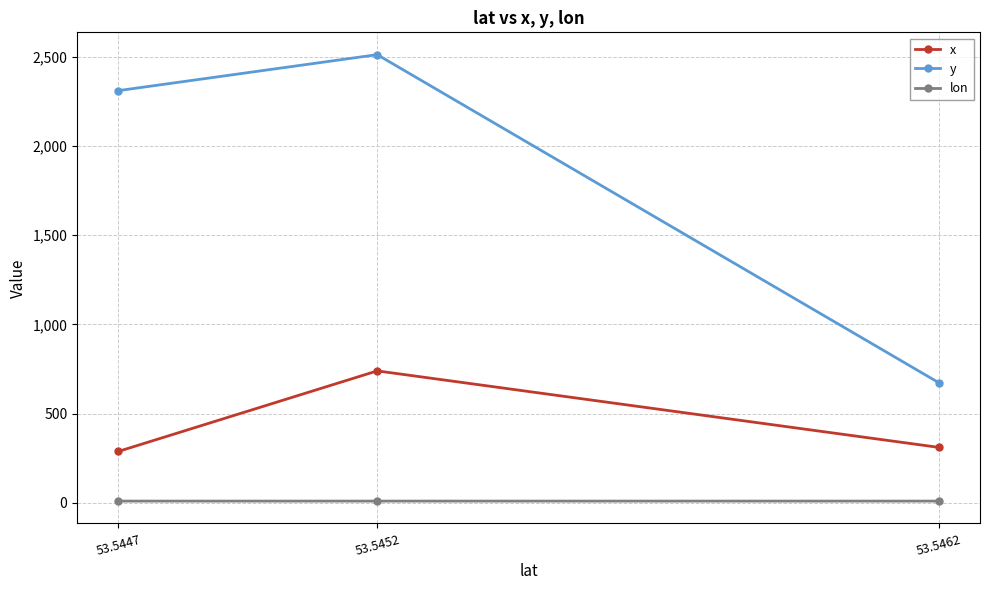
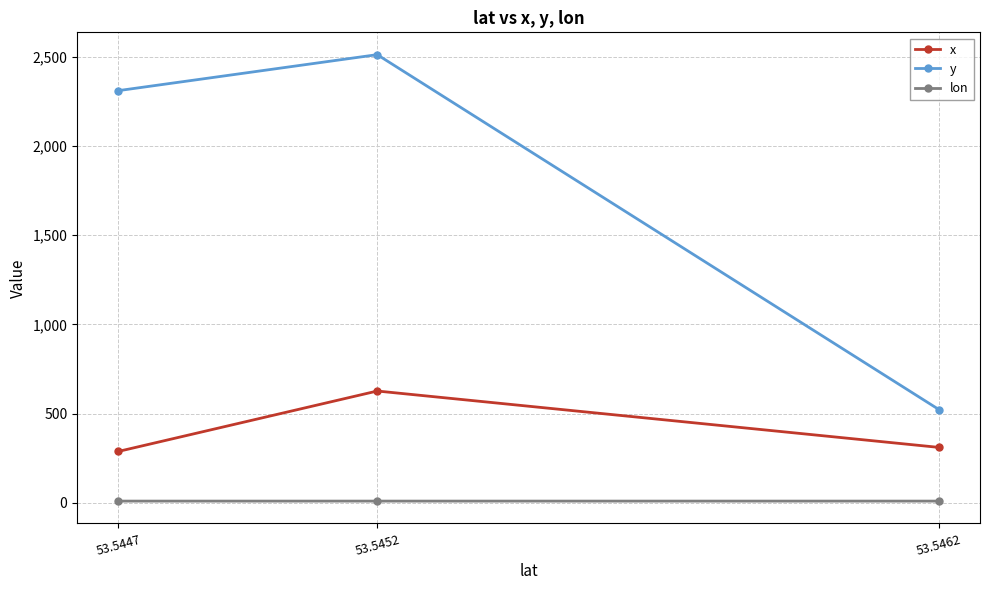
x, 53.5452: 740 -> 630
y, 53.5462: 670 -> 520
